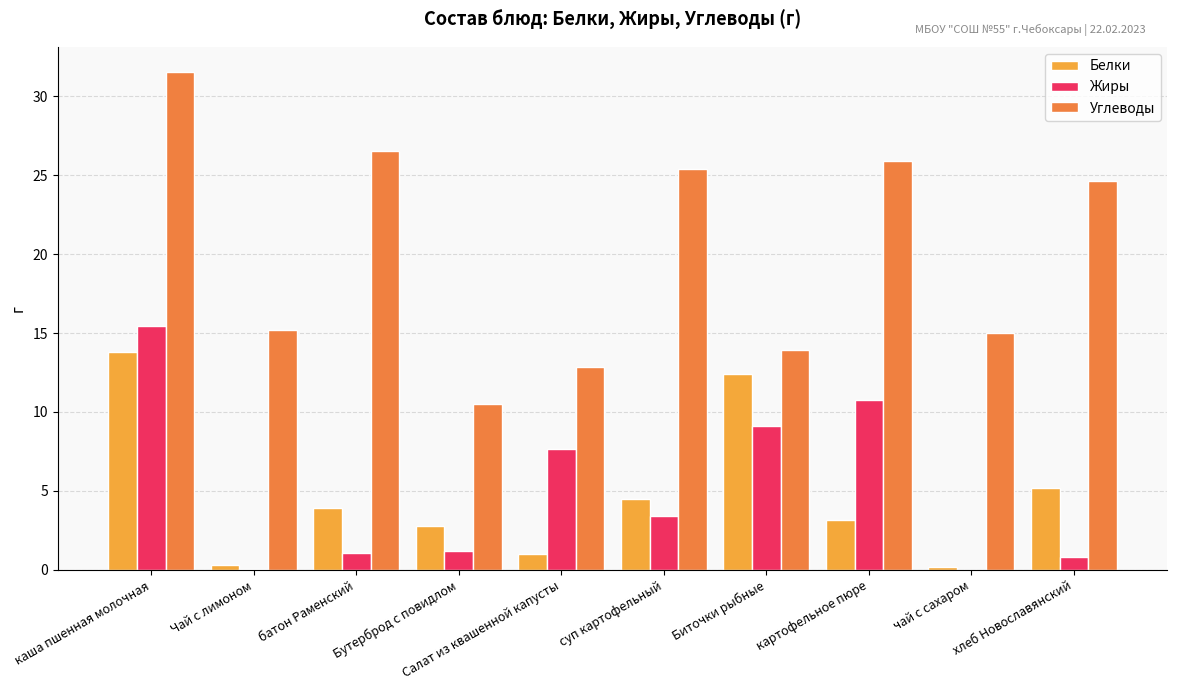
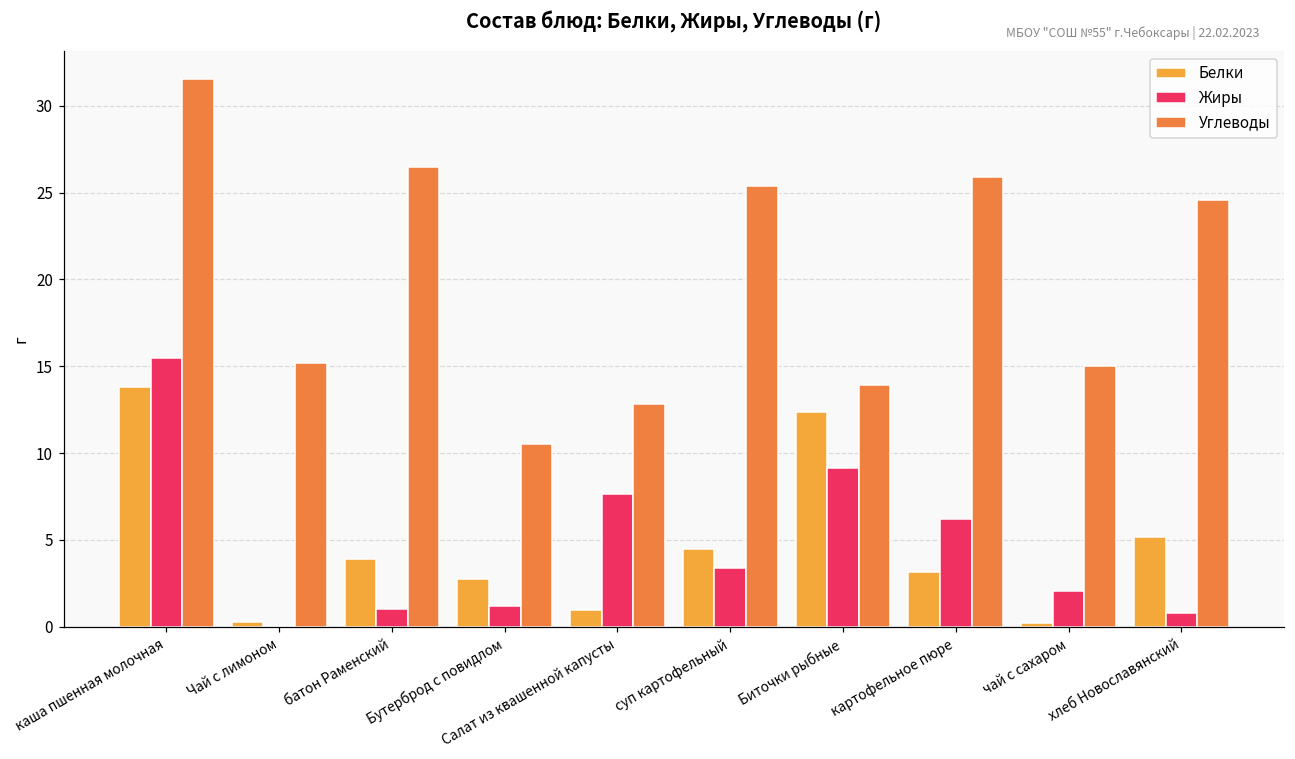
Жиры, картофельное пюре: 10.8 -> 6.2
Жиры, чай с сахаром: 0.0 -> 2.1
